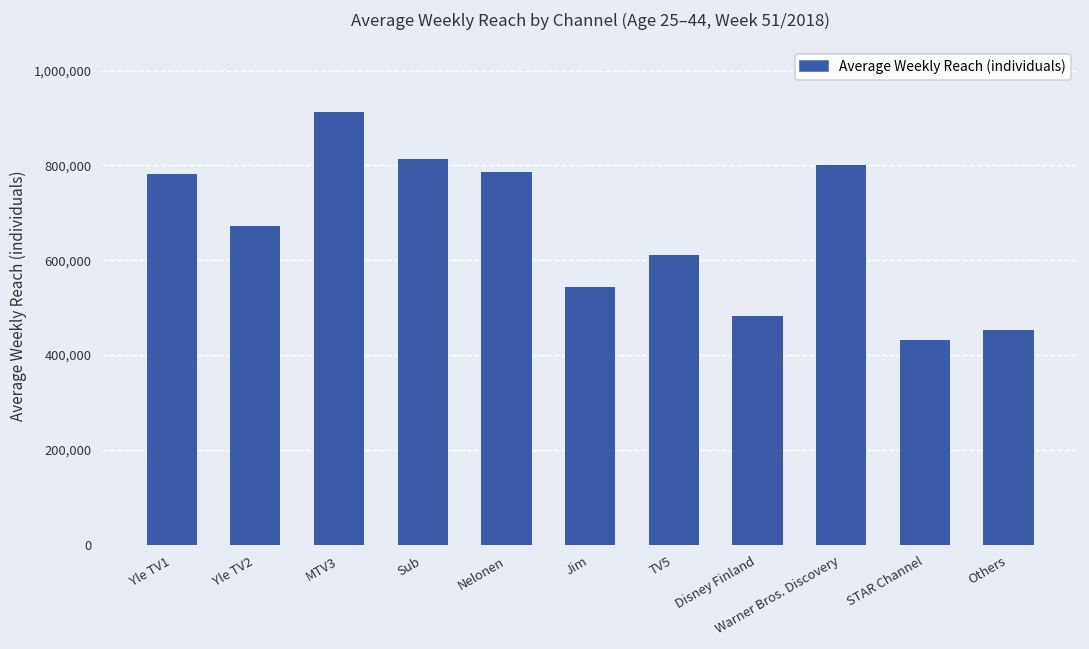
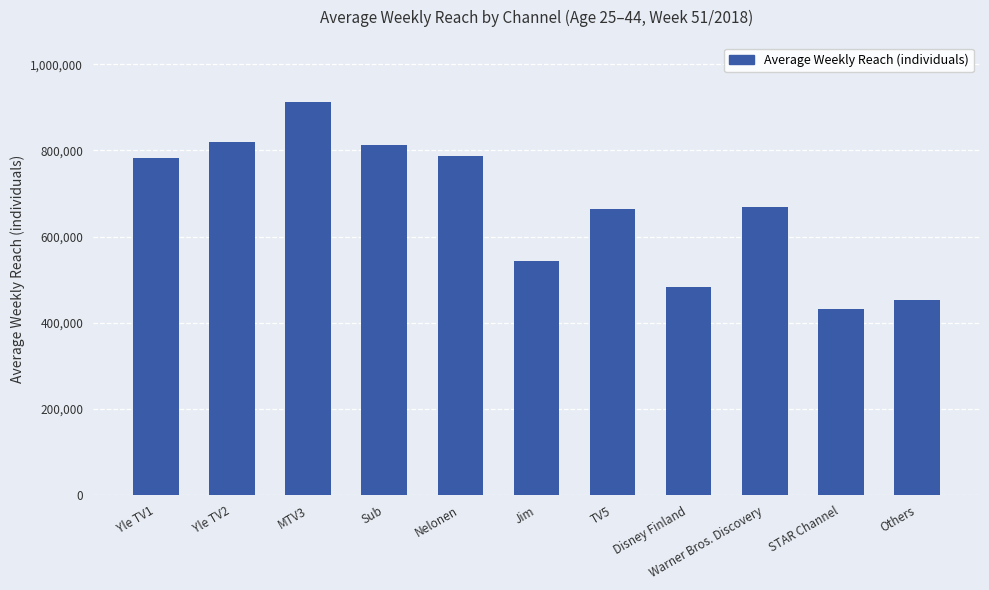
Yle TV2: 670,000 -> 820,000
TV5: 610,000 -> 660,000
Warner Bros. Discovery: 800,000 -> 670,000
